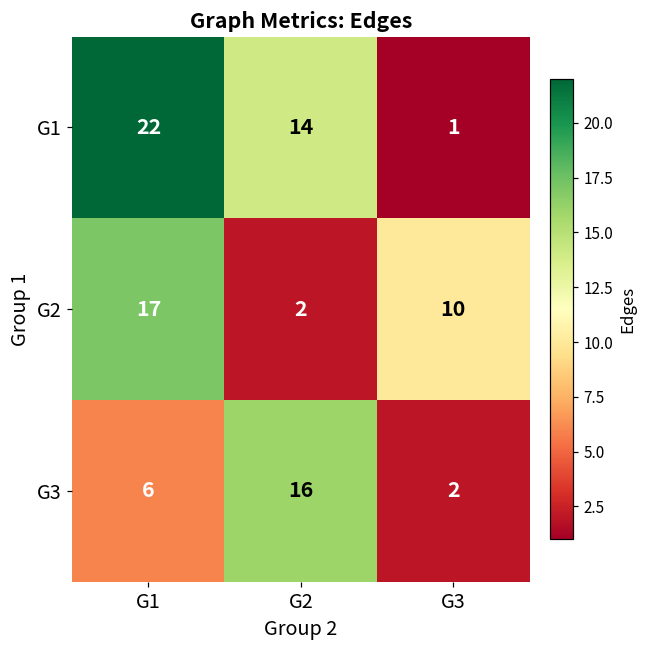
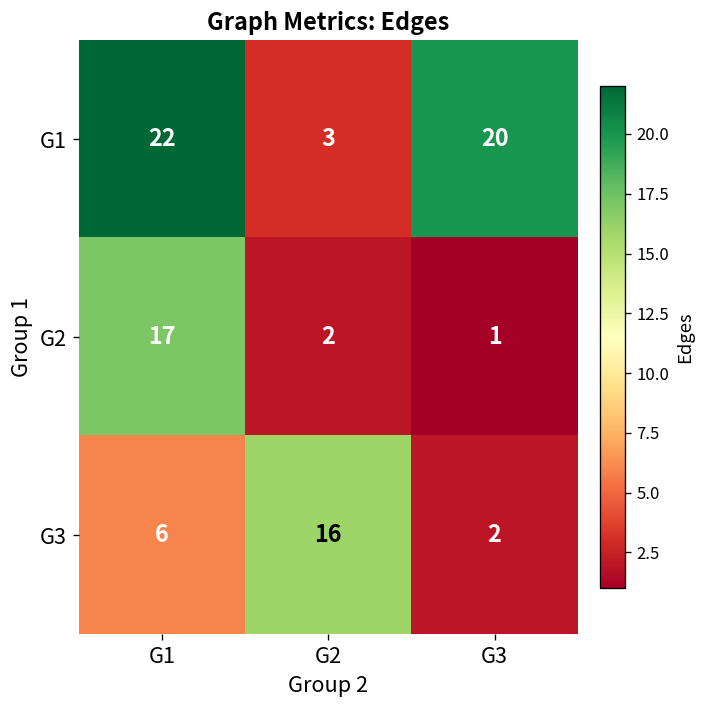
G1, G2: 14 -> 3
G1, G3: 1 -> 20
G2, G3: 10 -> 1
